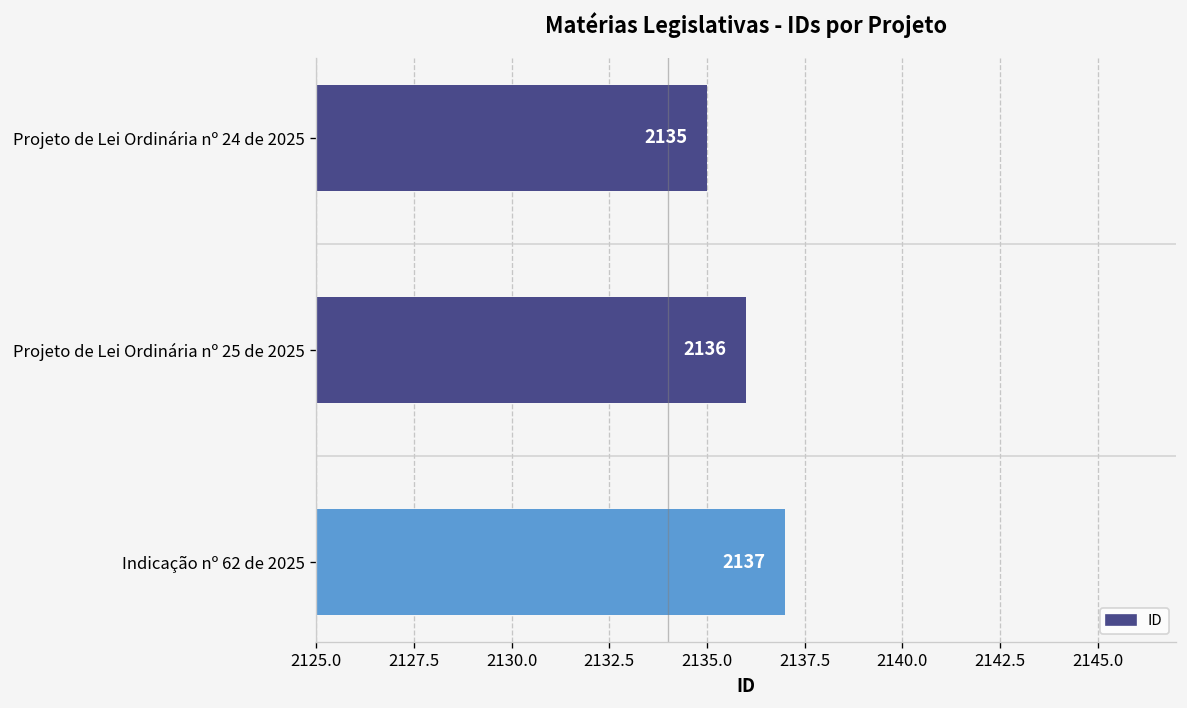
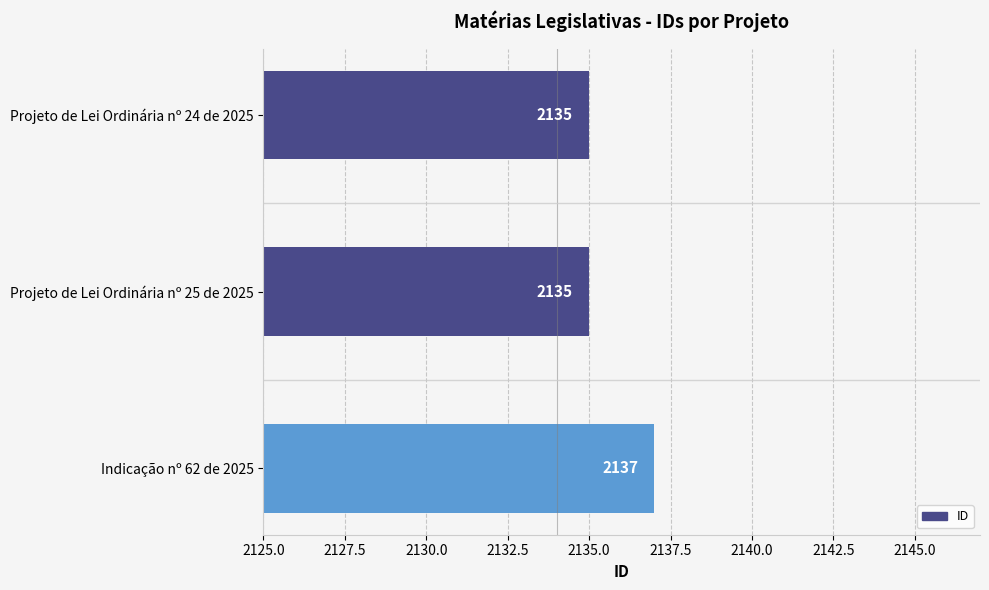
Projeto de Lei Ordinária nº 25 de 2025: 2136 -> 2135
